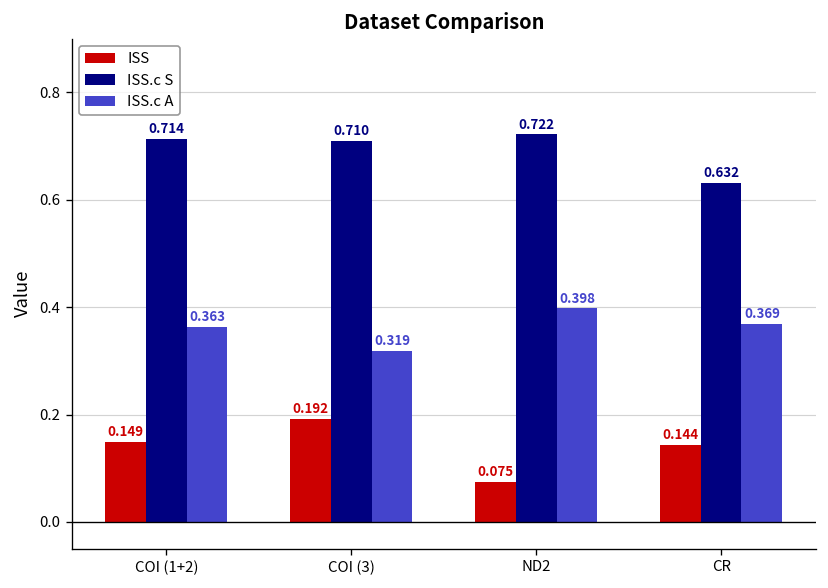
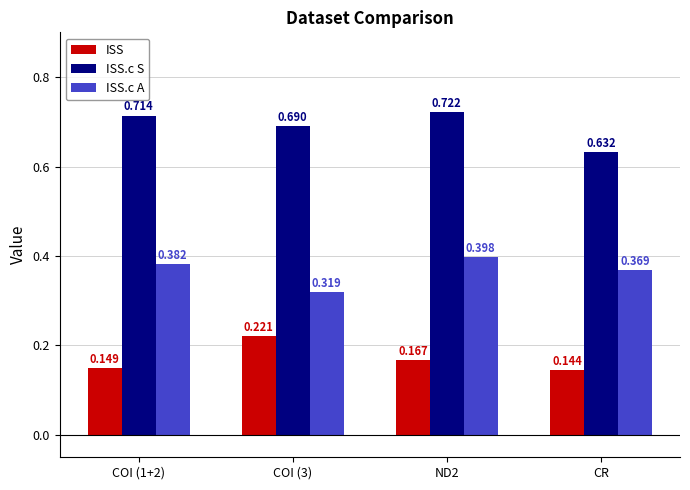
ISS.c A, COI (1+2): 0.363 -> 0.382
ISS, COI (3): 0.192 -> 0.221
ISS.c S, COI (3): 0.710 -> 0.690
ISS, ND2: 0.075 -> 0.167
